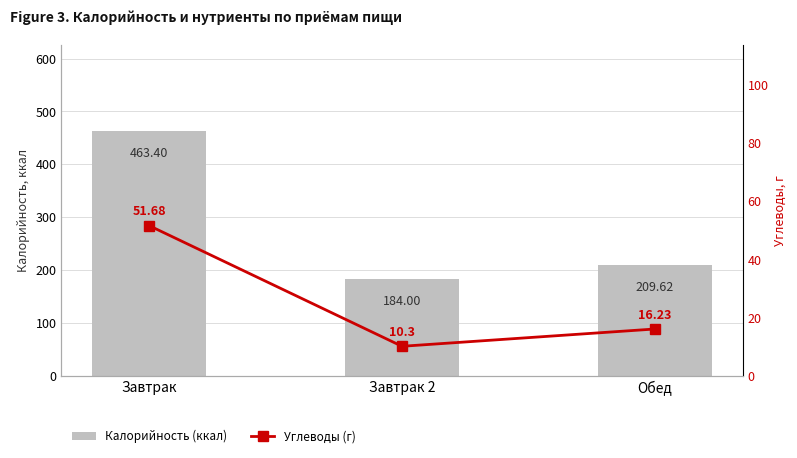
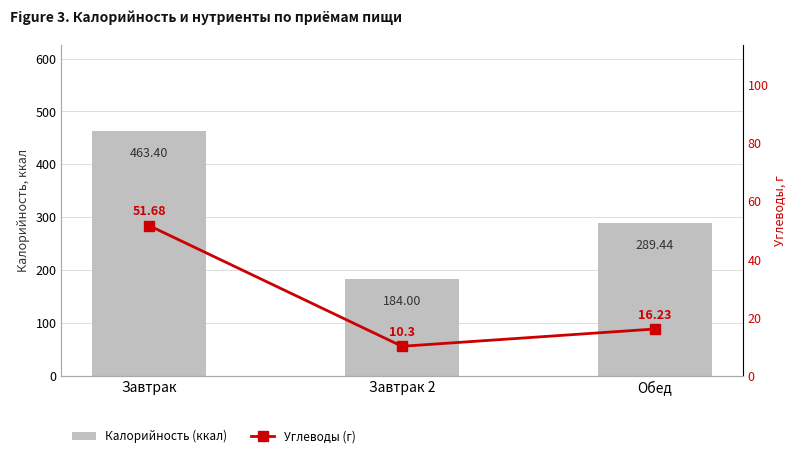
Калорийность (ккал), Обед: 209.62 -> 289.44
